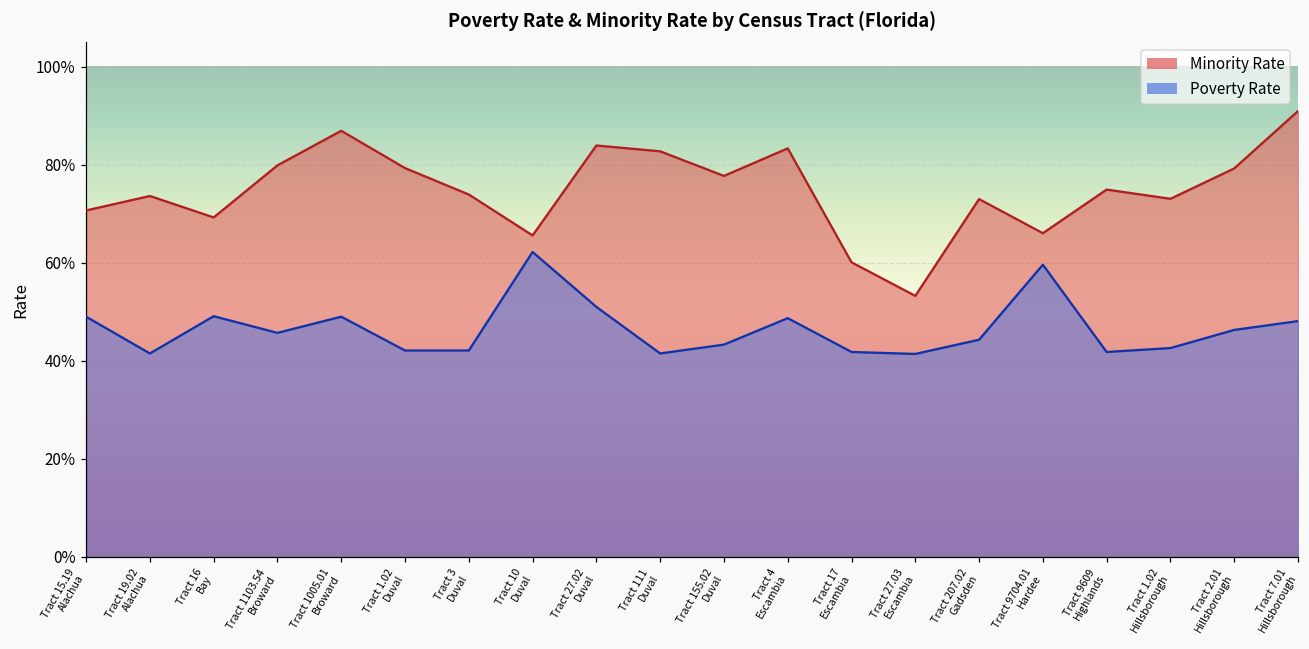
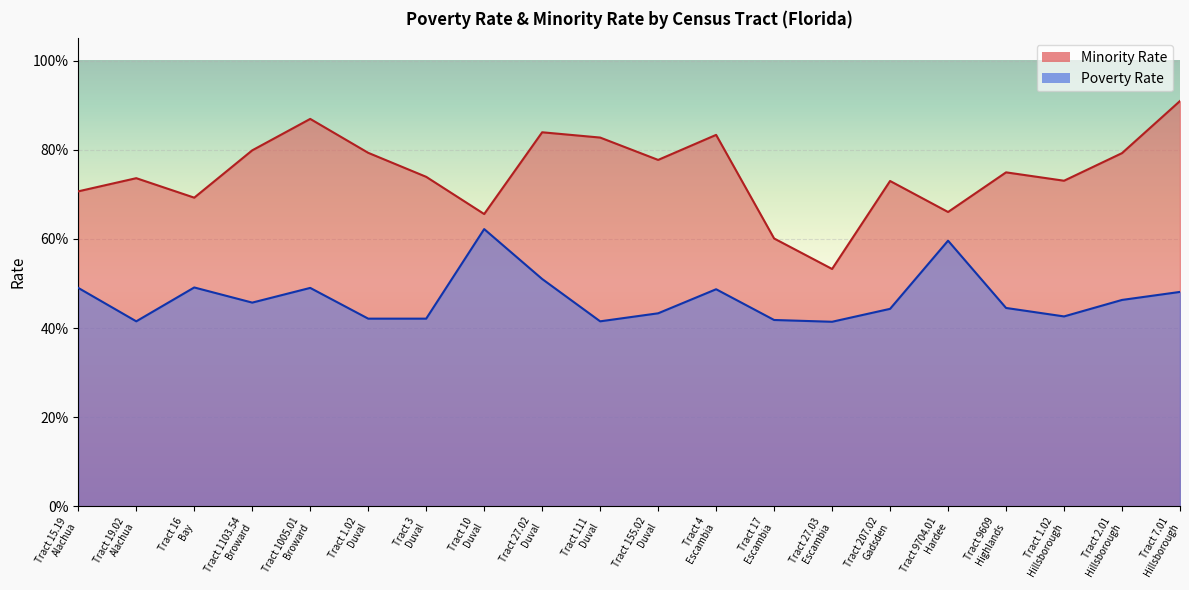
Poverty Rate, Tract 9609 Highlands: 42% -> 45%
